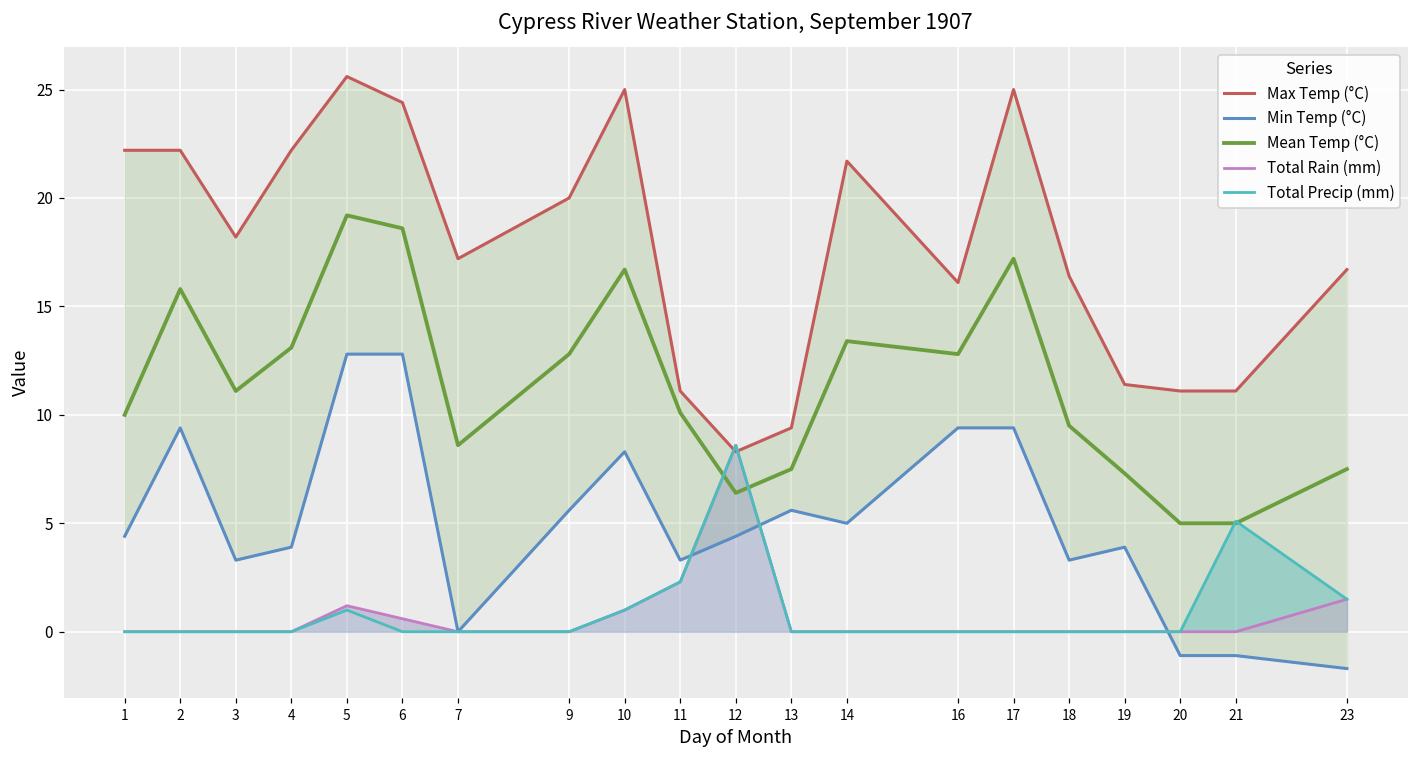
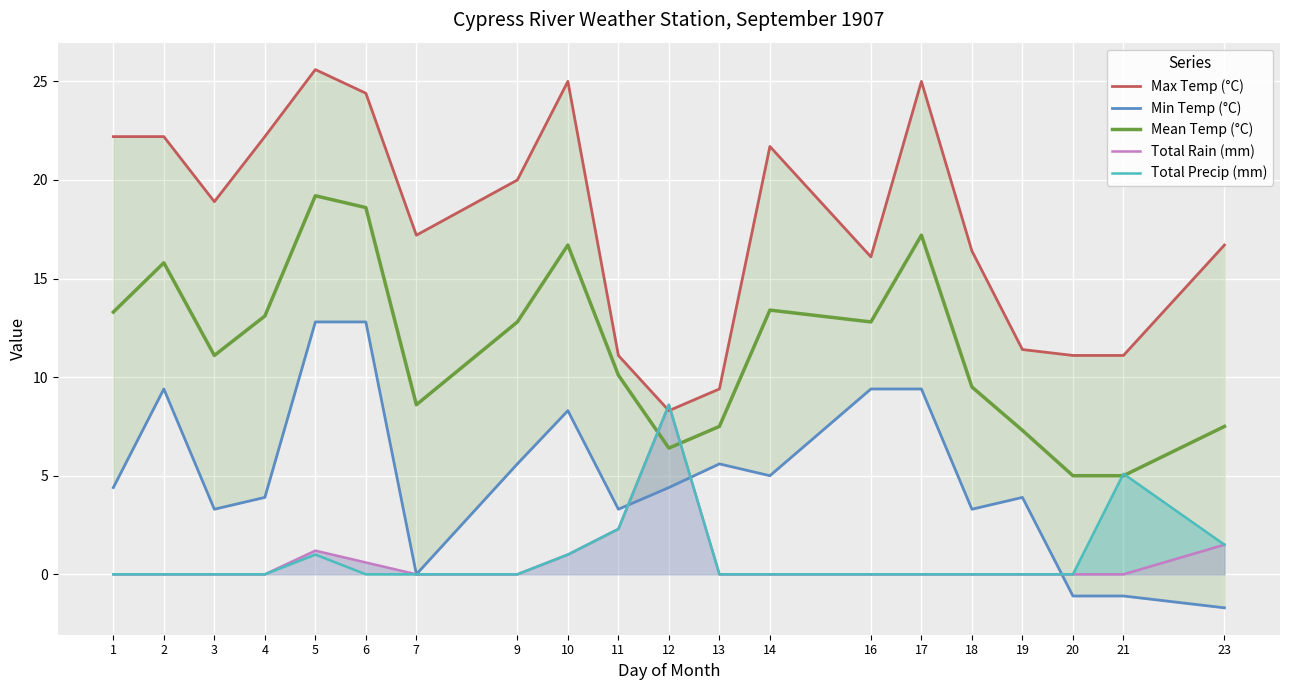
Mean Temp (°C), 1: 10.0 -> 13.3
Max Temp (°C), 3: 18.2 -> 18.9
